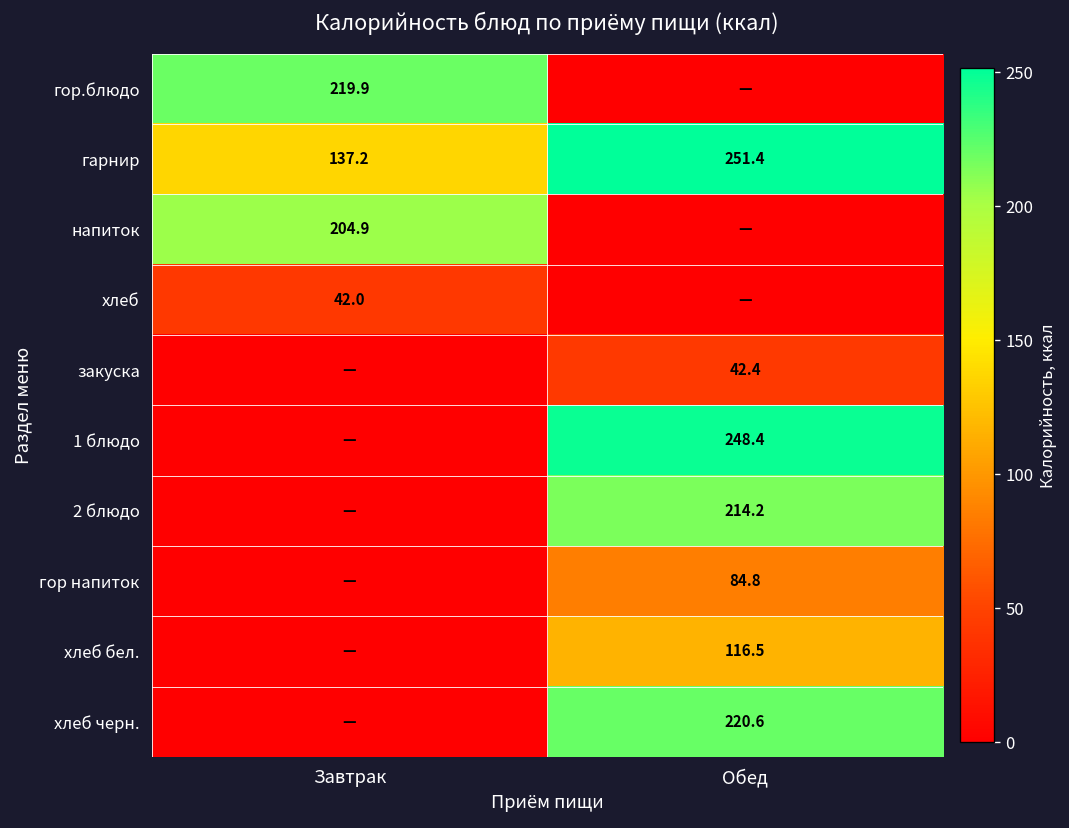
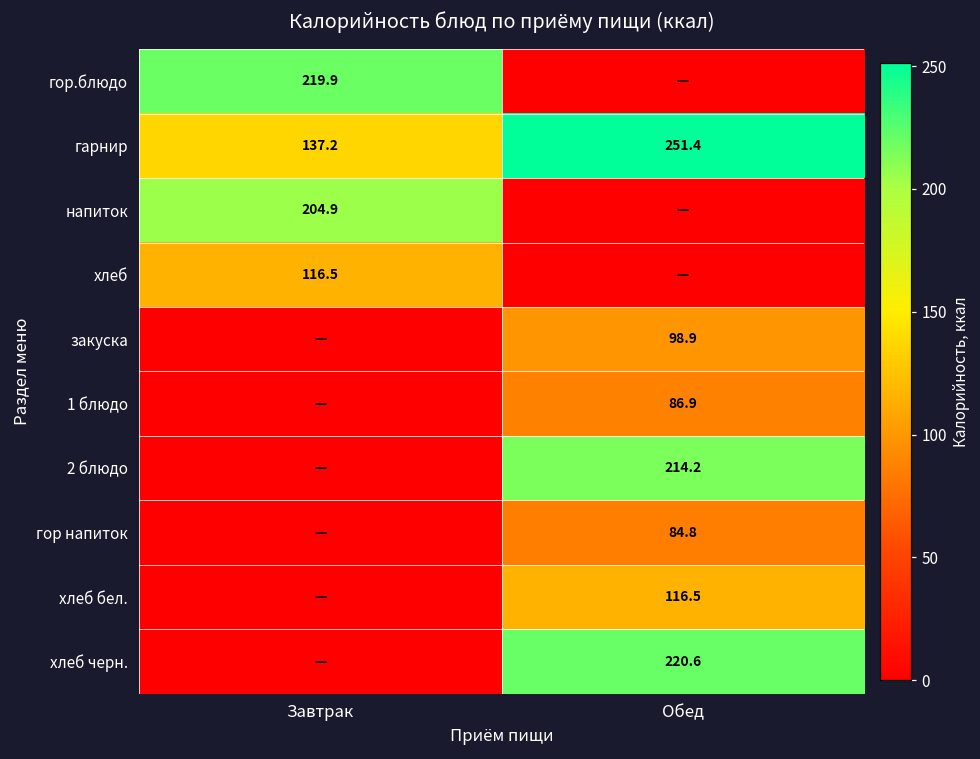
хлеб, Завтрак: 42.0 -> 116.5
закуска, Обед: 42.4 -> 98.9
1 блюдо, Обед: 248.4 -> 86.9
